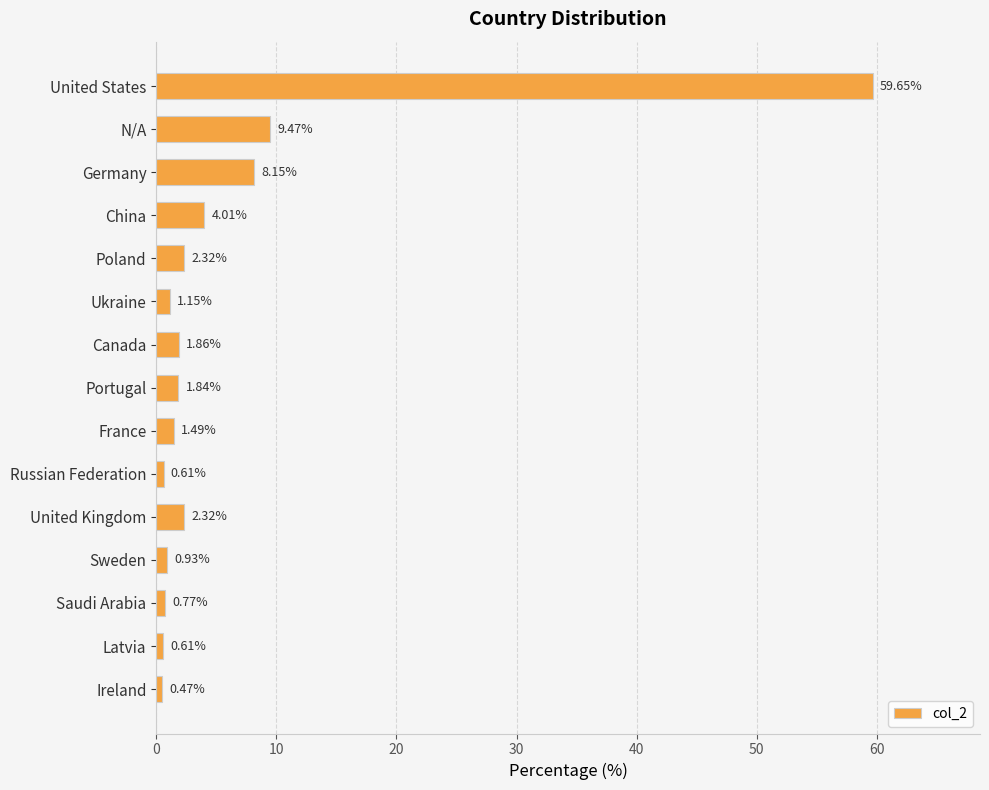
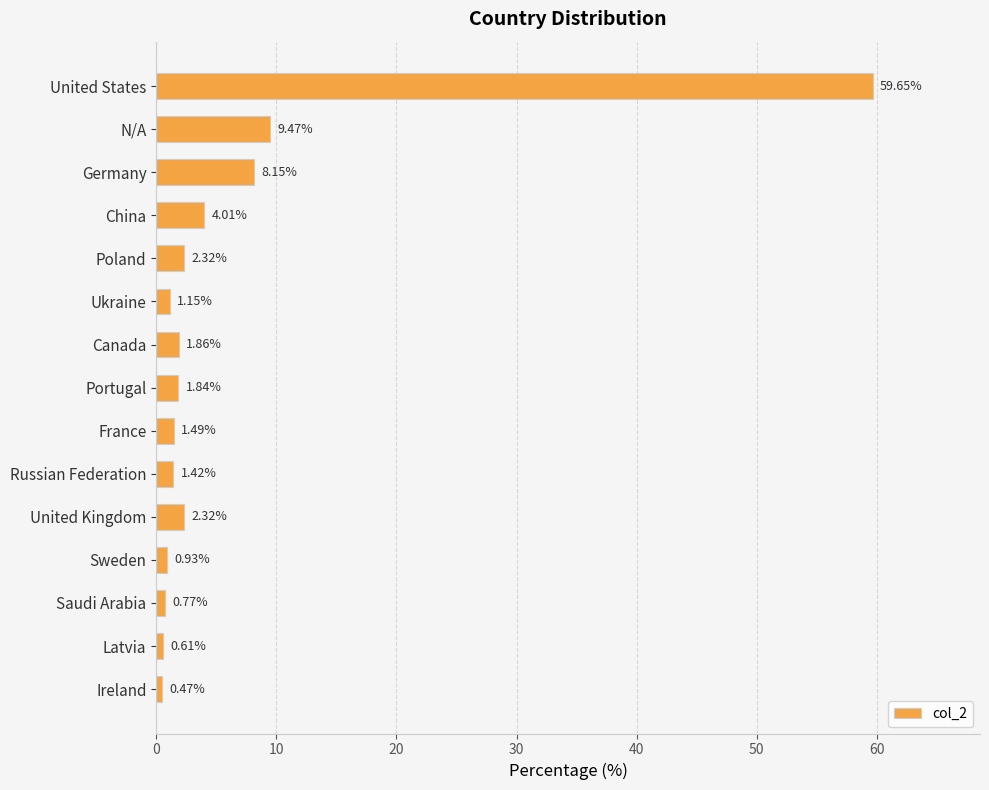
Russian Federation: 0.61% -> 1.42%
